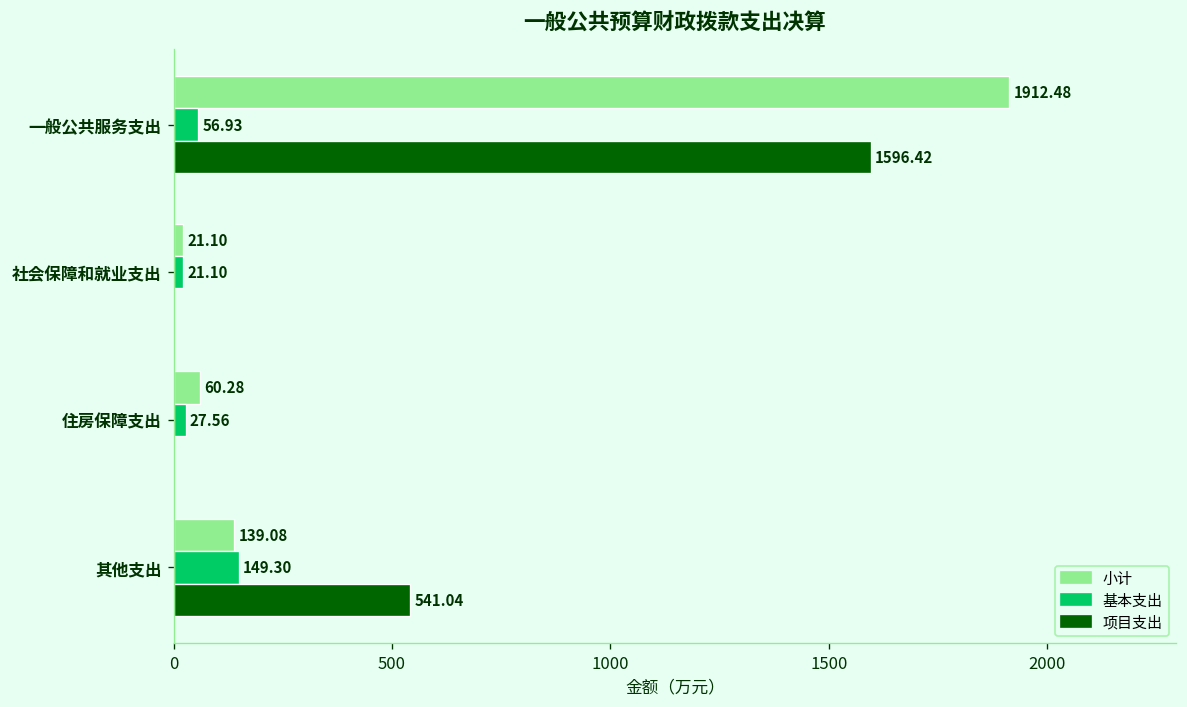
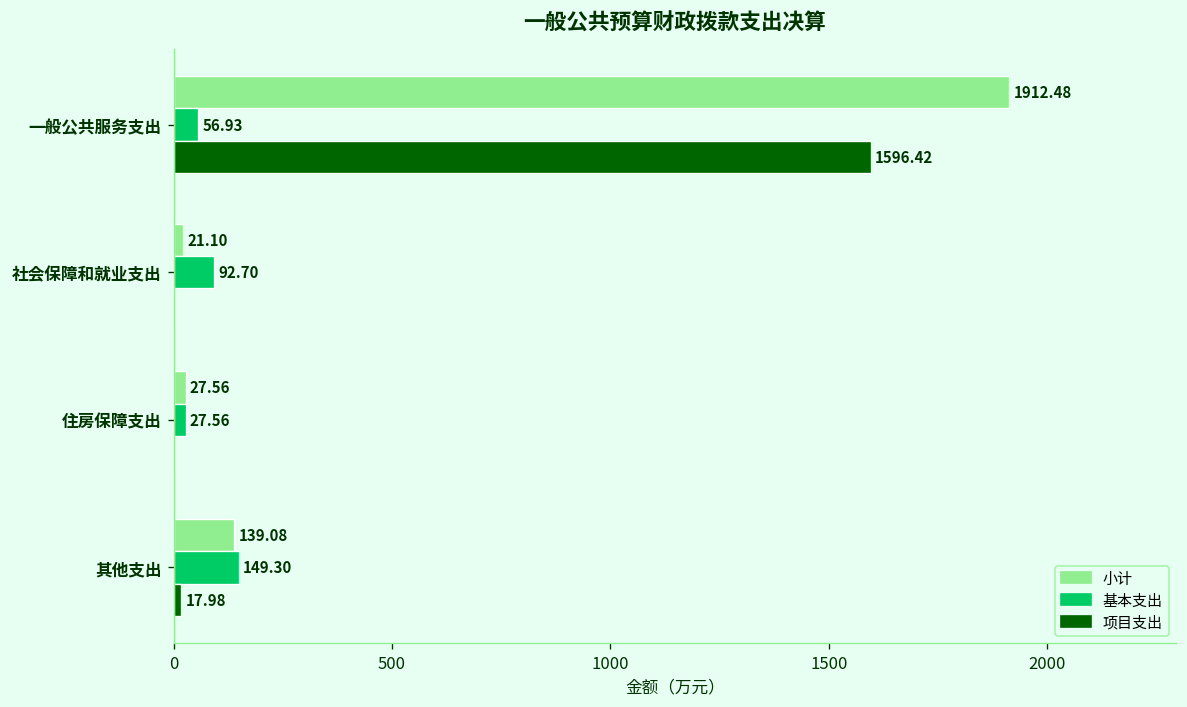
基本支出, 社会保障和就业支出: 21.10 -> 92.70
小计, 住房保障支出: 60.28 -> 27.56
项目支出, 其他支出: 541.04 -> 17.98
